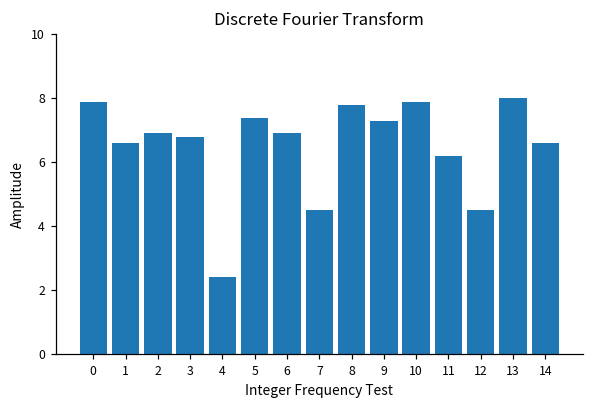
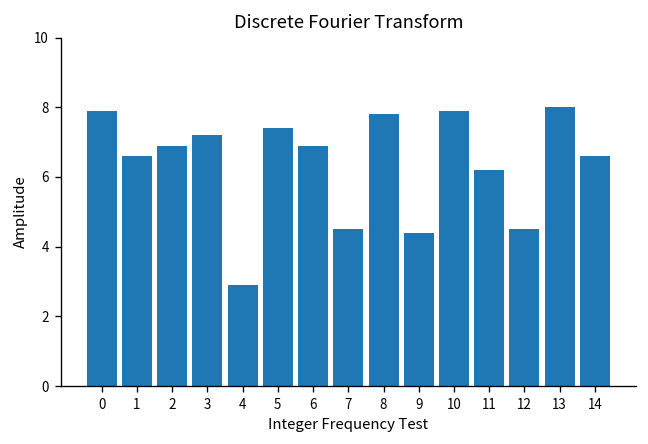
3: 6.8 -> 7.2
4: 2.4 -> 2.9
9: 7.3 -> 4.4
